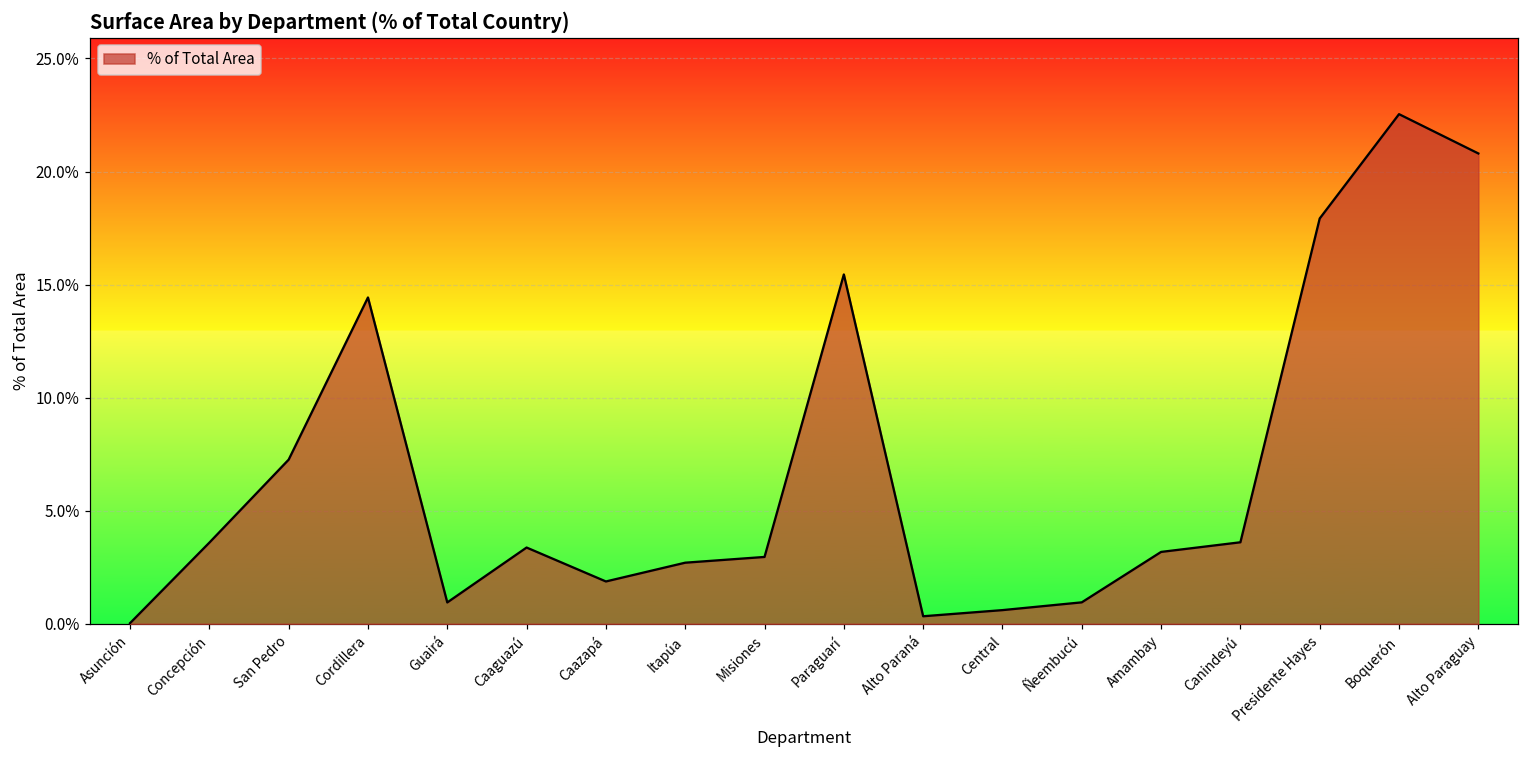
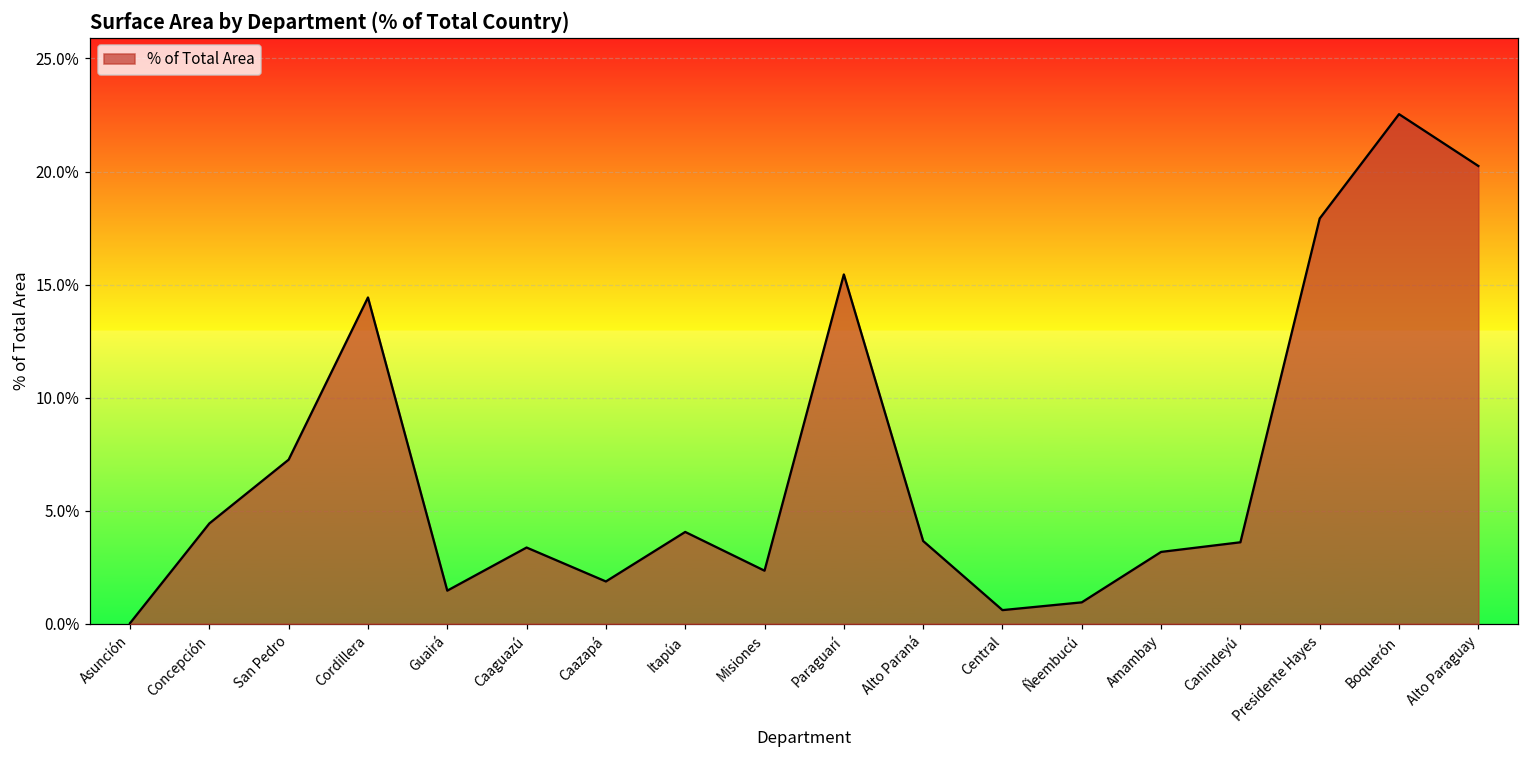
Concepción: 3.6% -> 4.4%
Guairá: 0.9% -> 1.5%
Itapúa: 2.7% -> 4.1%
Misiones: 3.0% -> 2.3%
Alto Paraná: 0.3% -> 3.7%
Alto Paraguay: 20.8% -> 20.2%
